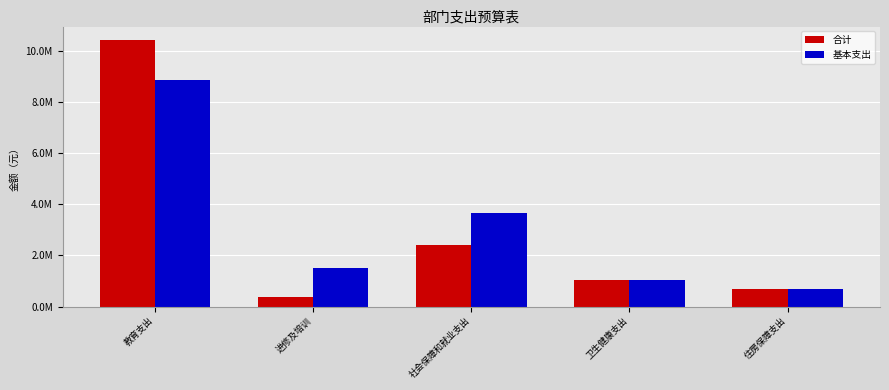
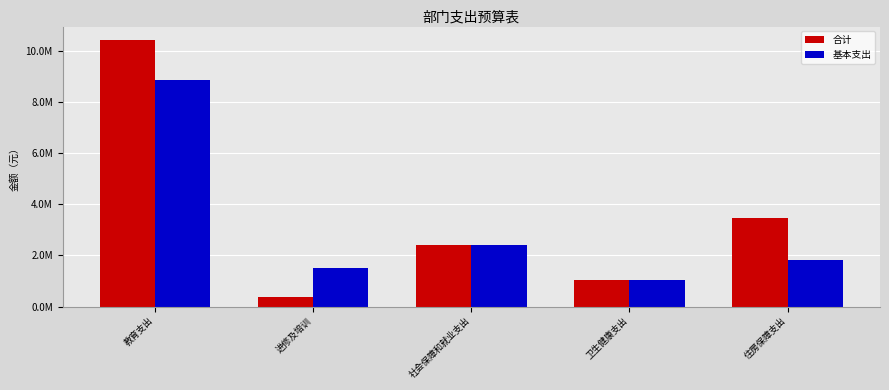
基本支出, 社会保障和就业支出: 3700000 -> 2400000
合计, 住房保障支出: 700000 -> 3500000
基本支出, 住房保障支出: 700000 -> 1800000
